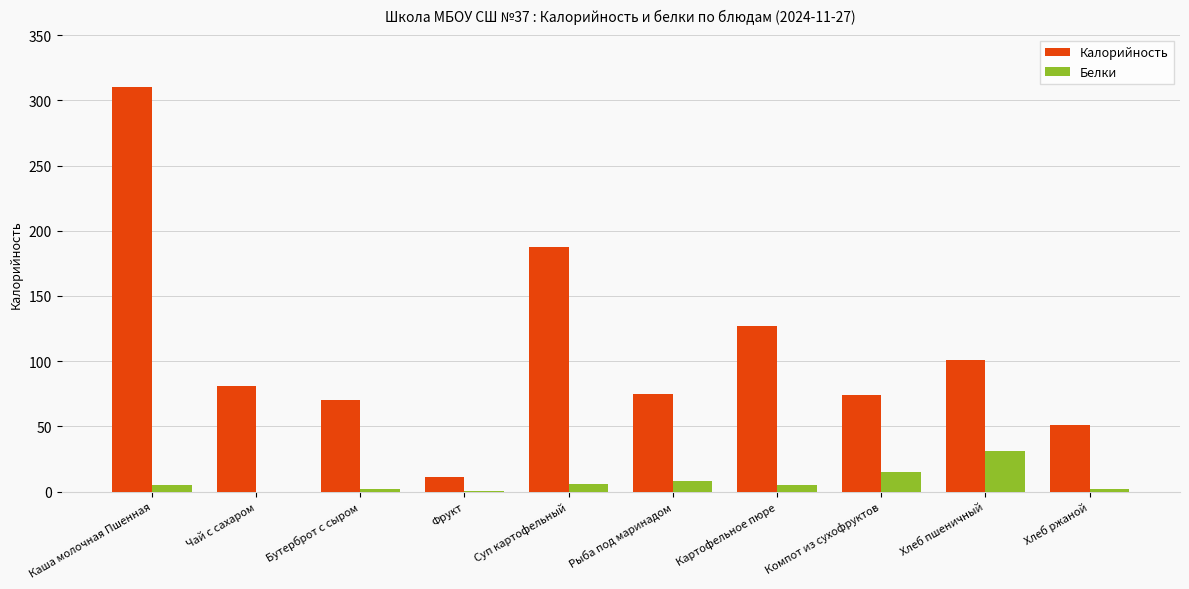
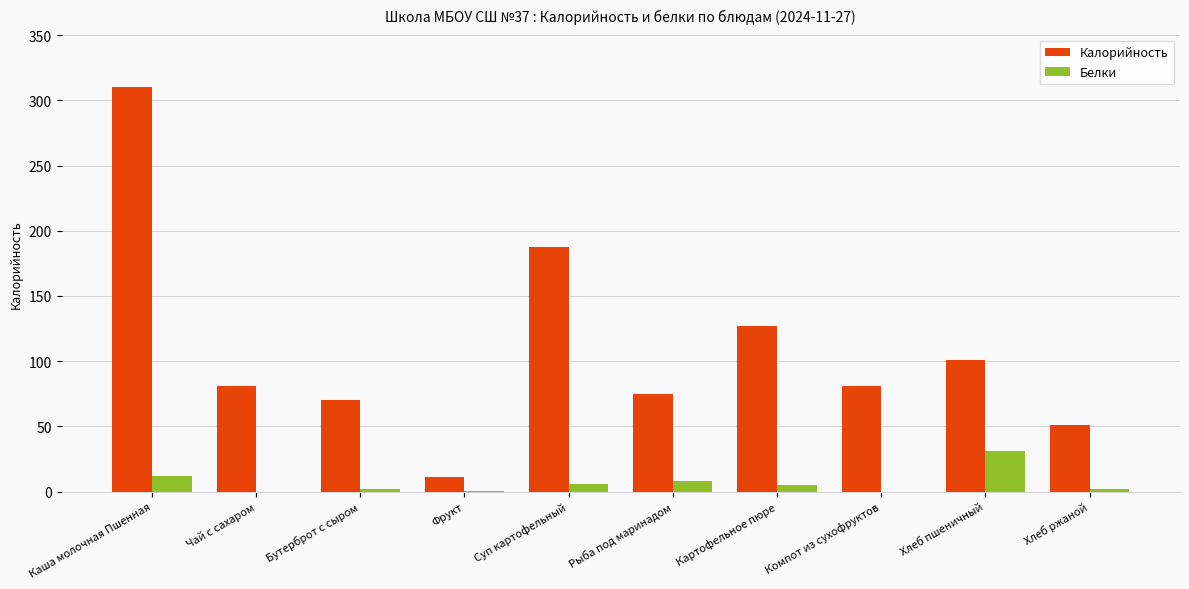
Белки, Каша молочная Пшенная: 5 -> 12
Калорийность, Компот из сухофруктов: 74 -> 81
Белки, Компот из сухофруктов: 15 -> 0
